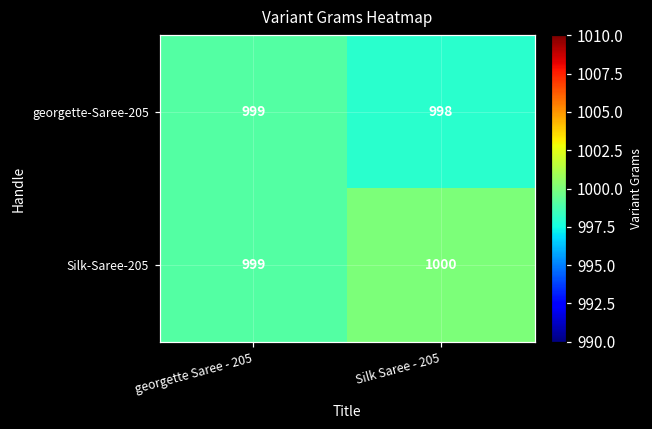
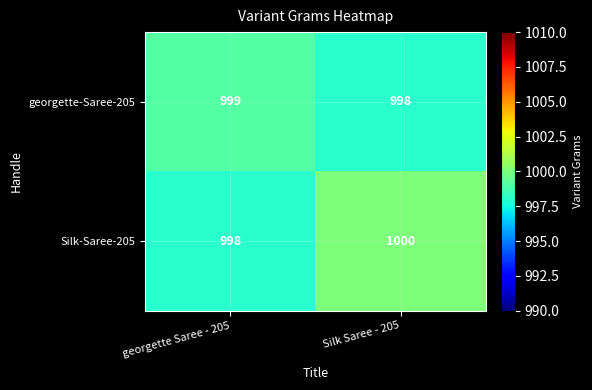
Silk-Saree-205, georgette Saree - 205: 999 -> 998
